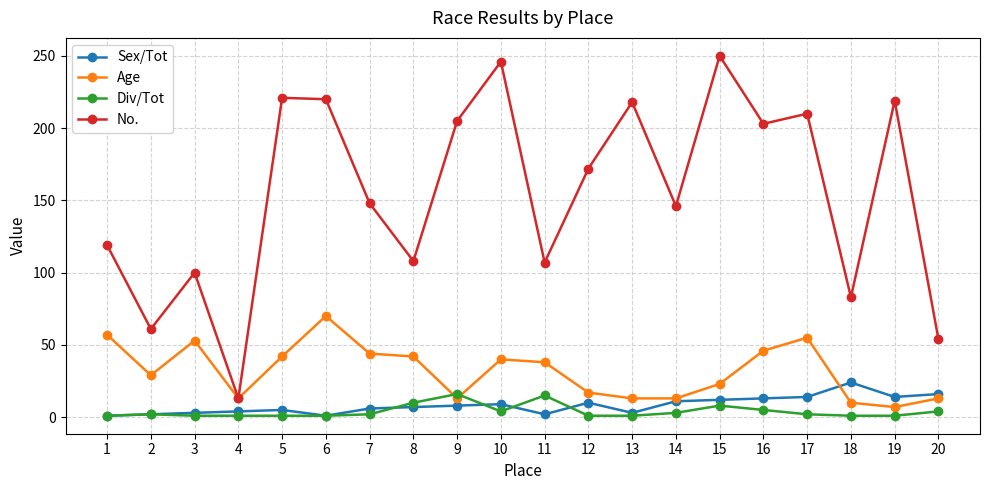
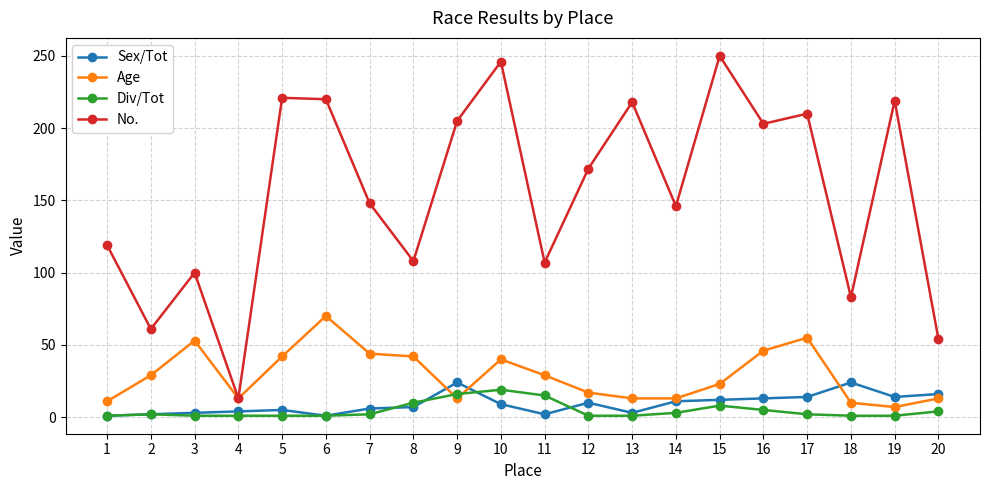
Age, 1: 57 -> 11
Sex/Tot, 9: 8 -> 24
Div/Tot, 10: 4 -> 19
Age, 11: 38 -> 29
